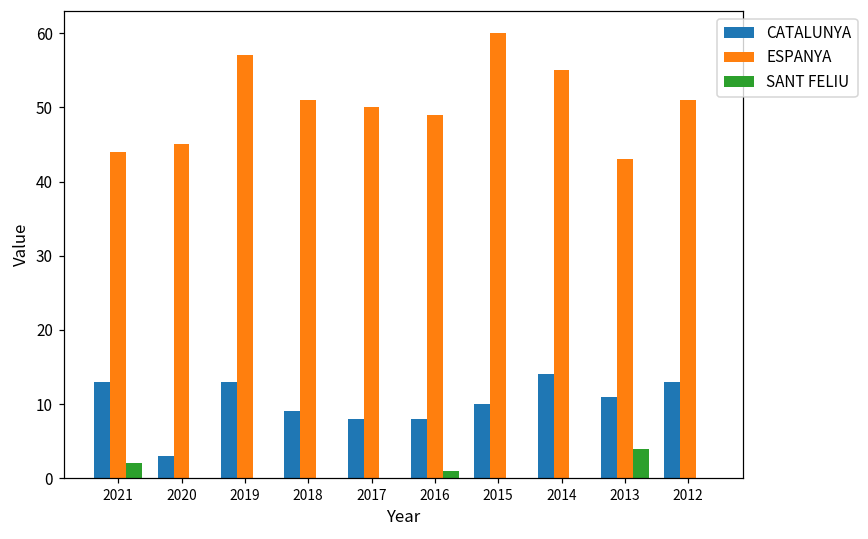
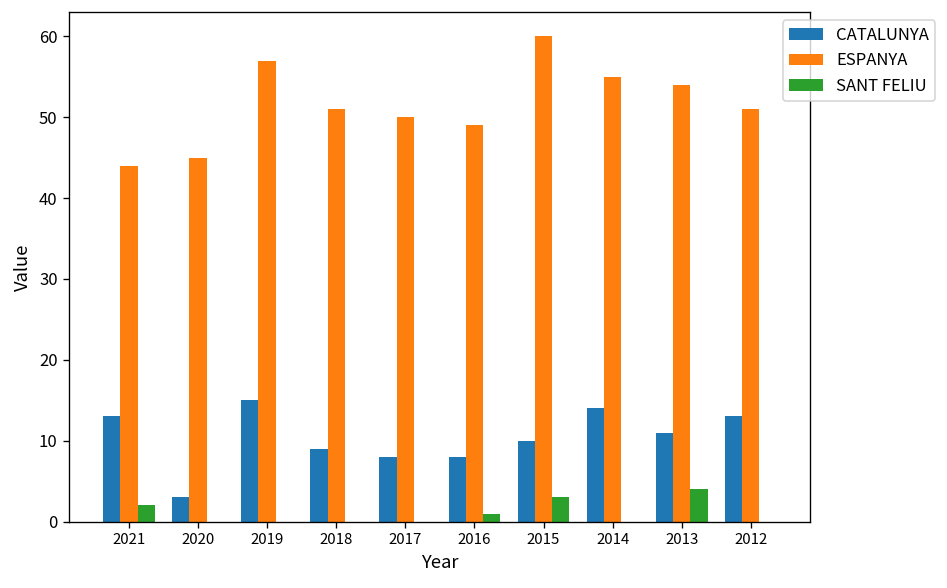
CATALUNYA, 2019: 13 -> 15
SANT FELIU, 2015: 0 -> 3
ESPANYA, 2013: 43 -> 54
